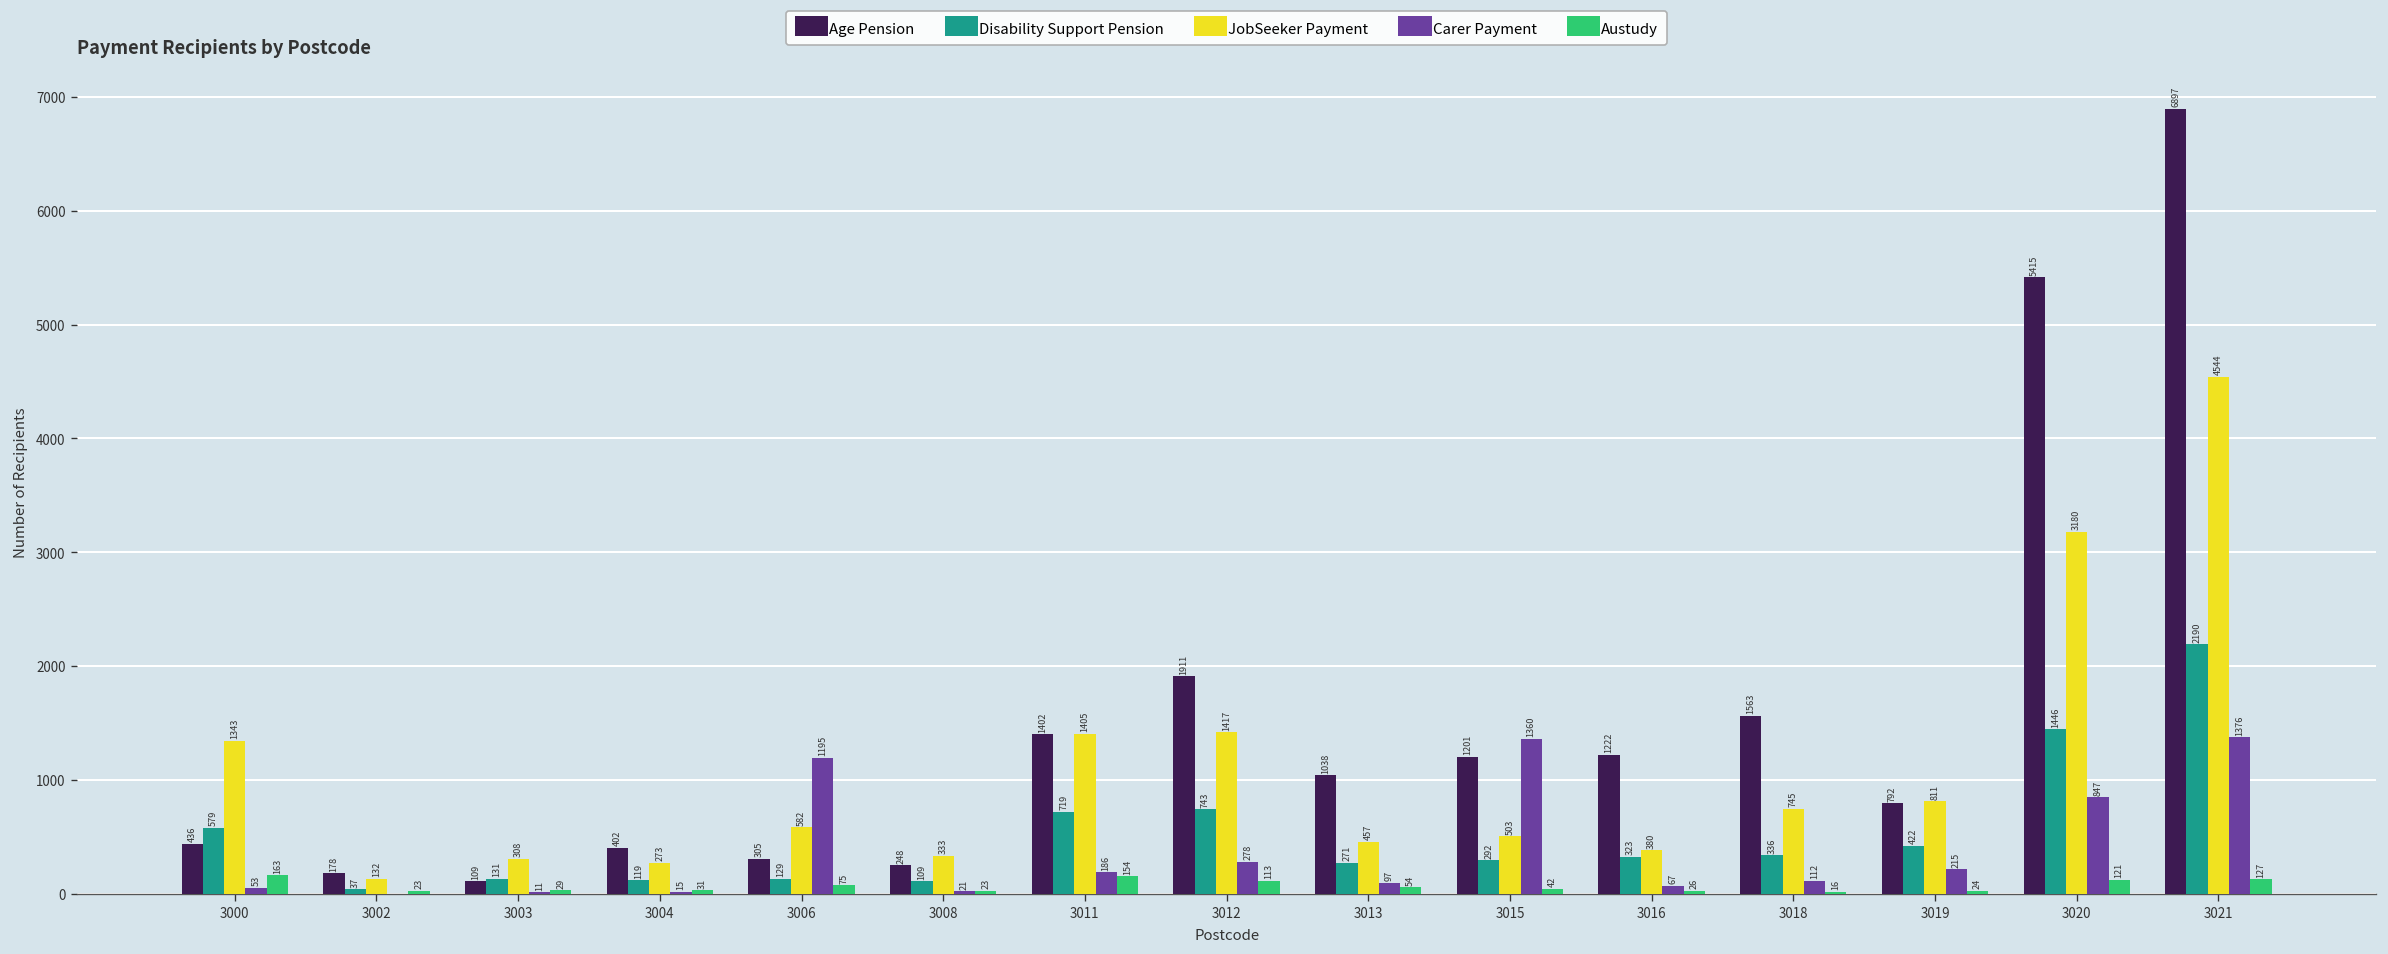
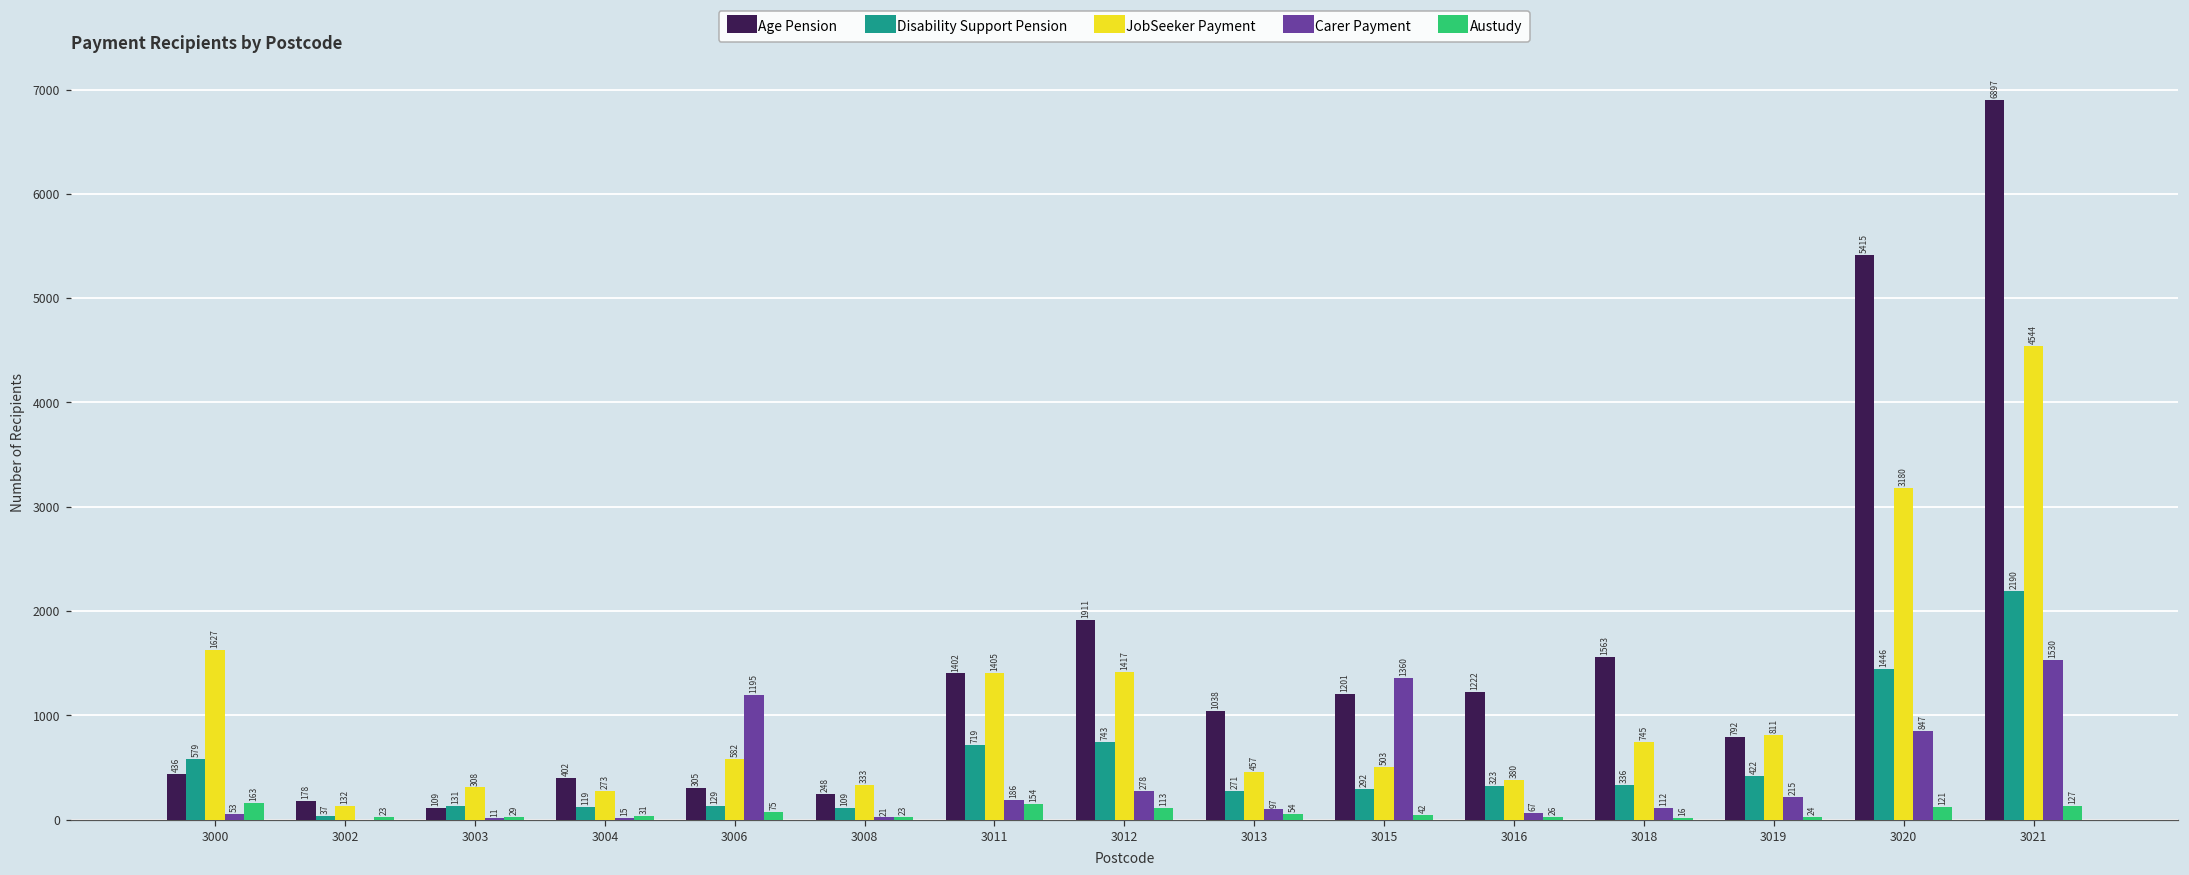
JobSeeker Payment, 3000: 1343 -> 1627
Carer Payment, 3021: 1376 -> 1530
